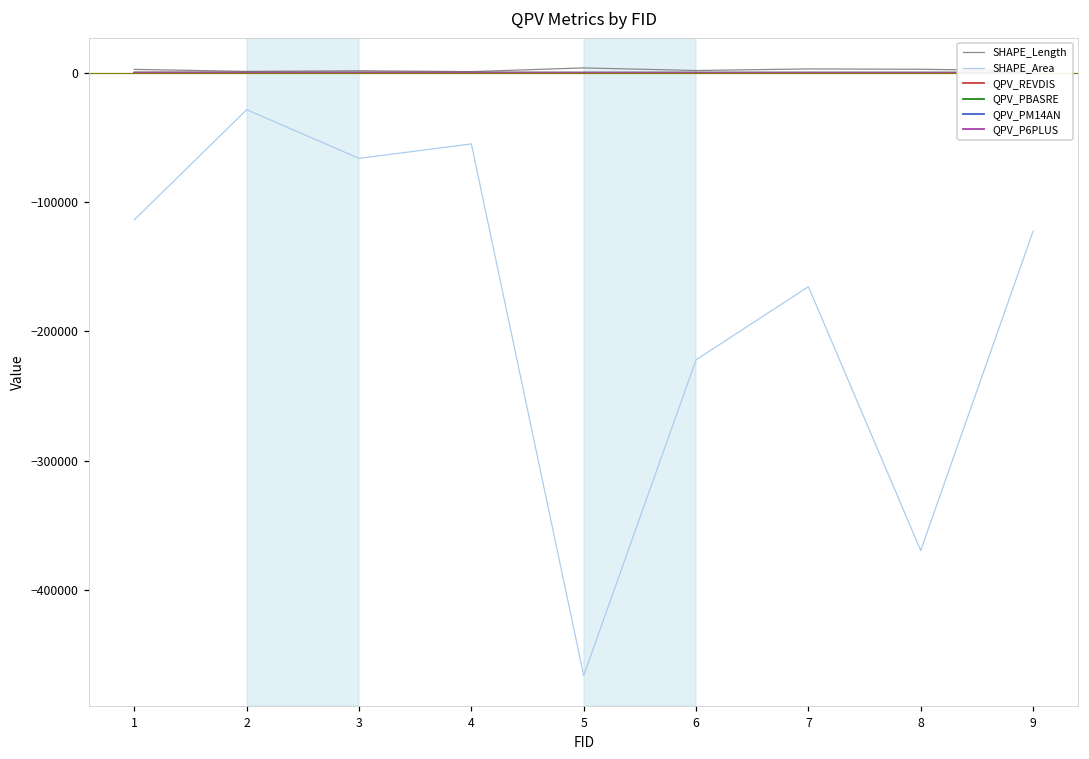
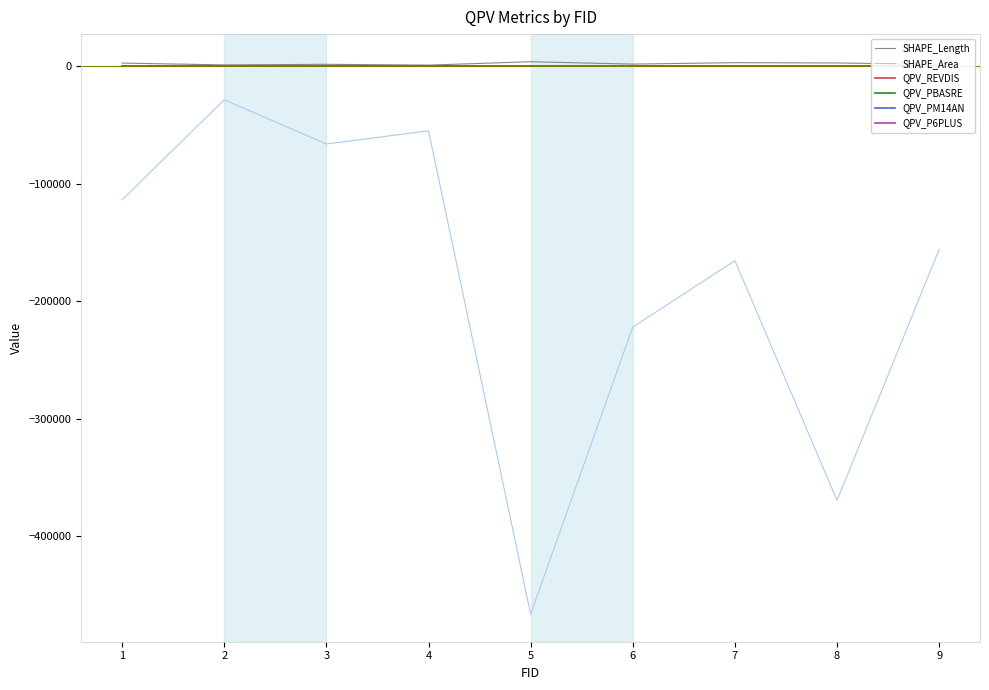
SHAPE_Area, 9: -123000 -> -156000
